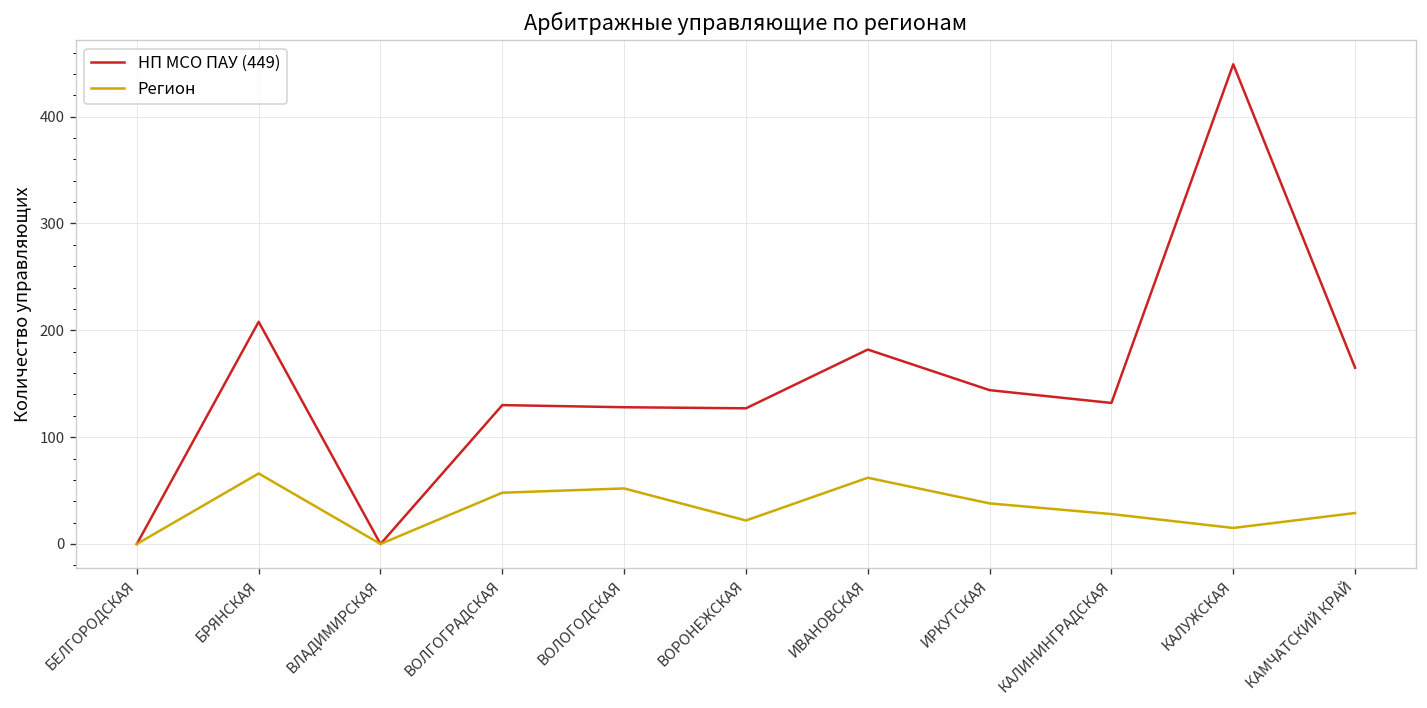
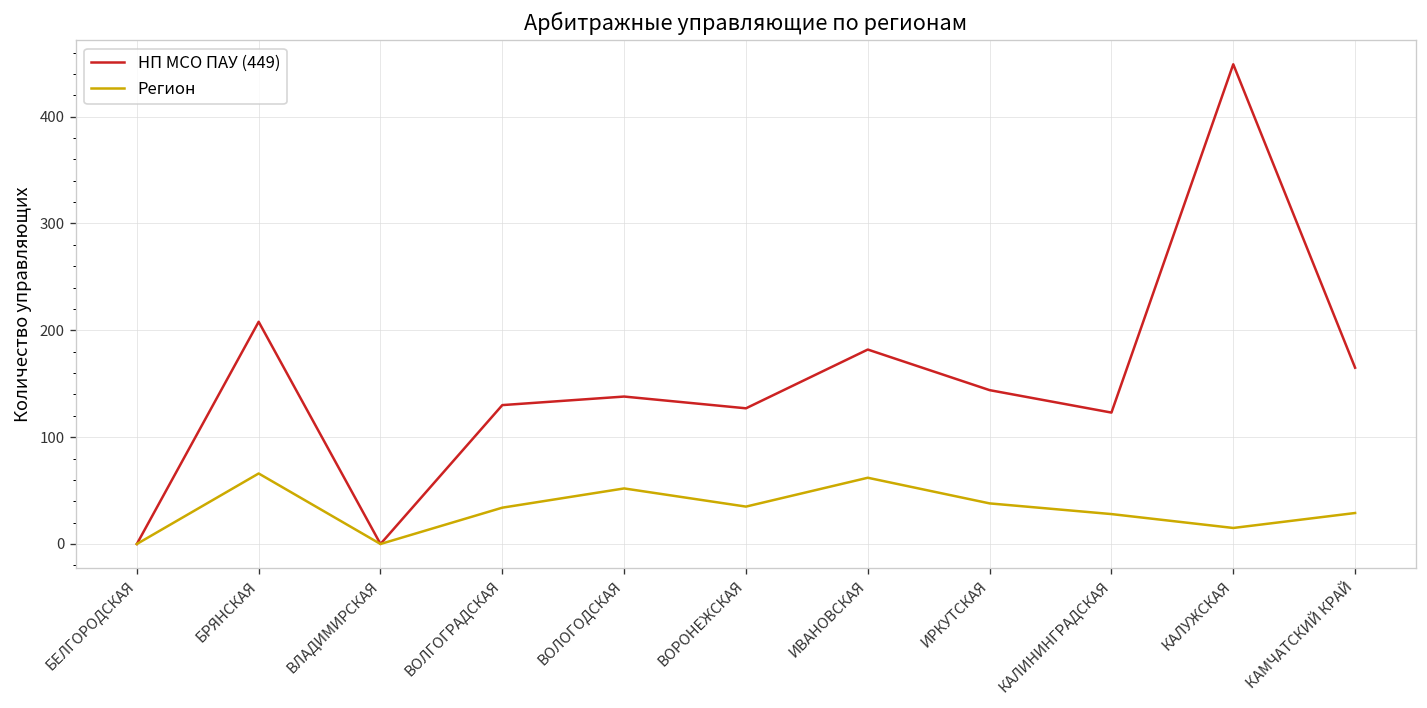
Регион, ВОЛГОГРАДСКАЯ: 50 -> 30
НП МСО ПАУ (449), ВОЛОГОДСКАЯ: 130 -> 140
Регион, ВОРОНЕЖСКАЯ: 20 -> 40
НП МСО ПАУ (449), КАЛИНИНГРАДСКАЯ: 130 -> 120
